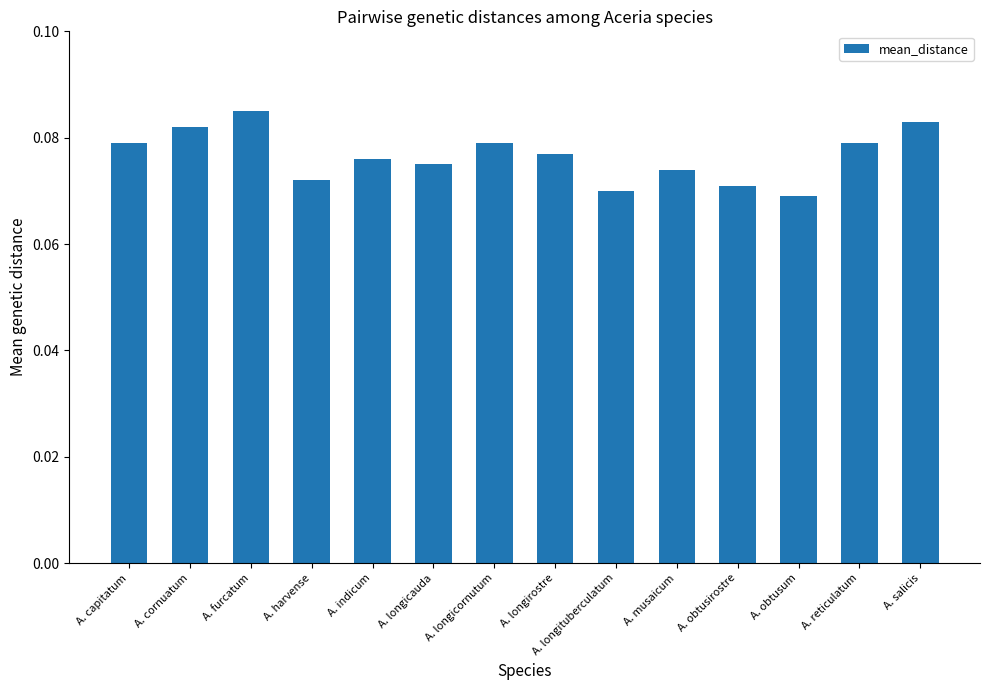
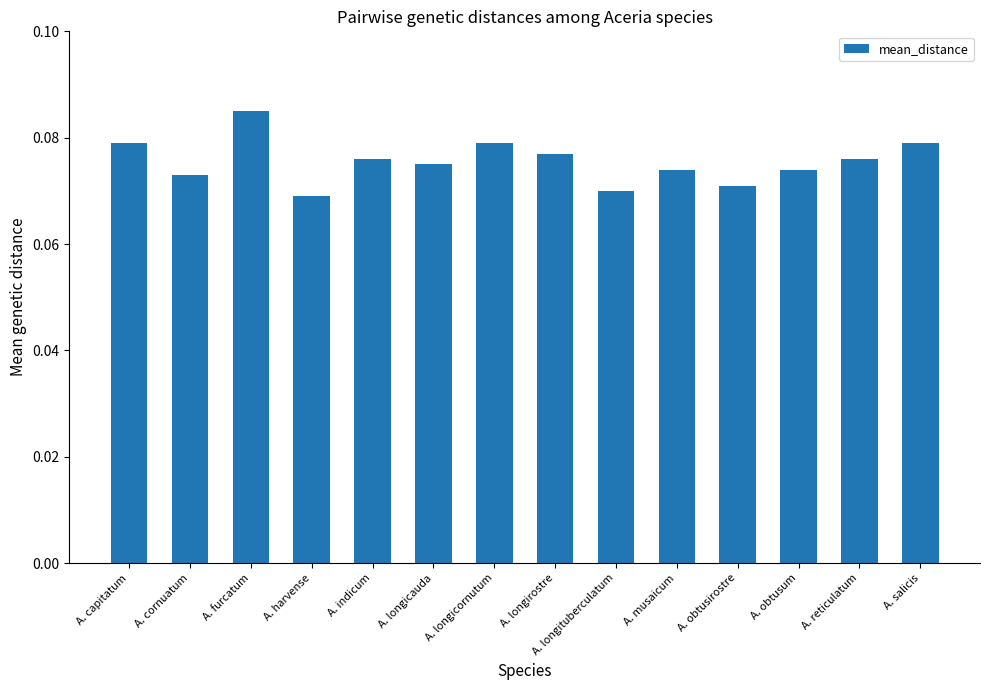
A. cornuatum: 0.082 -> 0.073
A. harvense: 0.072 -> 0.069
A. obtusum: 0.069 -> 0.074
A. reticulatum: 0.079 -> 0.076
A. salicis: 0.083 -> 0.079
